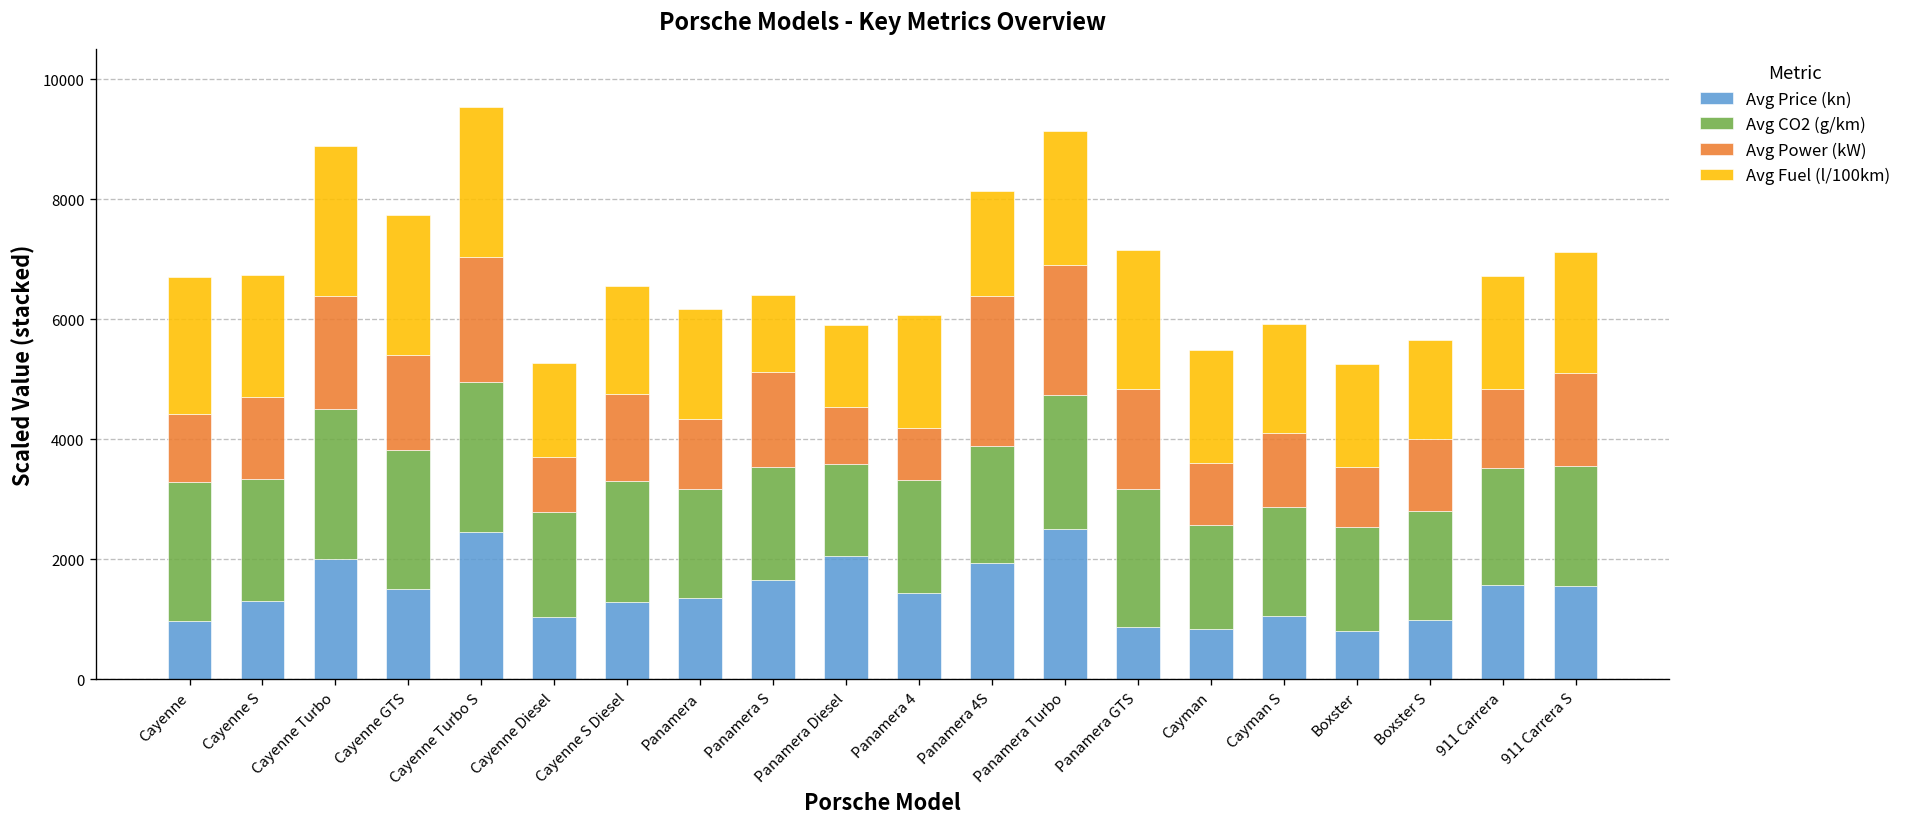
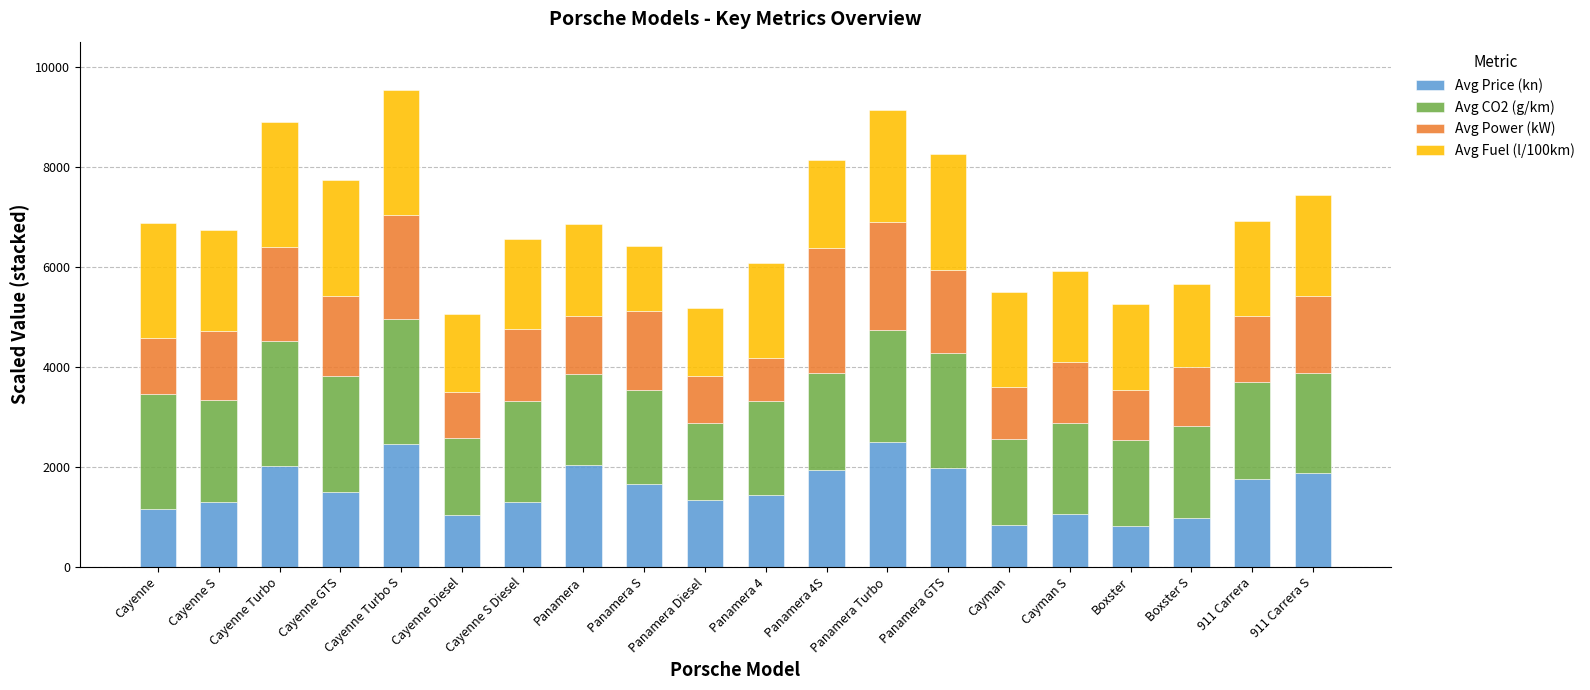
Avg Price (kn), Cayenne: 1000 -> 1100
Avg CO2 (g/km), Cayenne Diesel: 1800 -> 1500
Avg Price (kn), Panamera: 1400 -> 2000
Avg Price (kn), Panamera Diesel: 2100 -> 1300
Avg Price (kn), Panamera GTS: 900 -> 2000
Avg Price (kn), 911 Carrera: 1600 -> 1800
Avg Price (kn), 911 Carrera S: 1600 -> 1900
